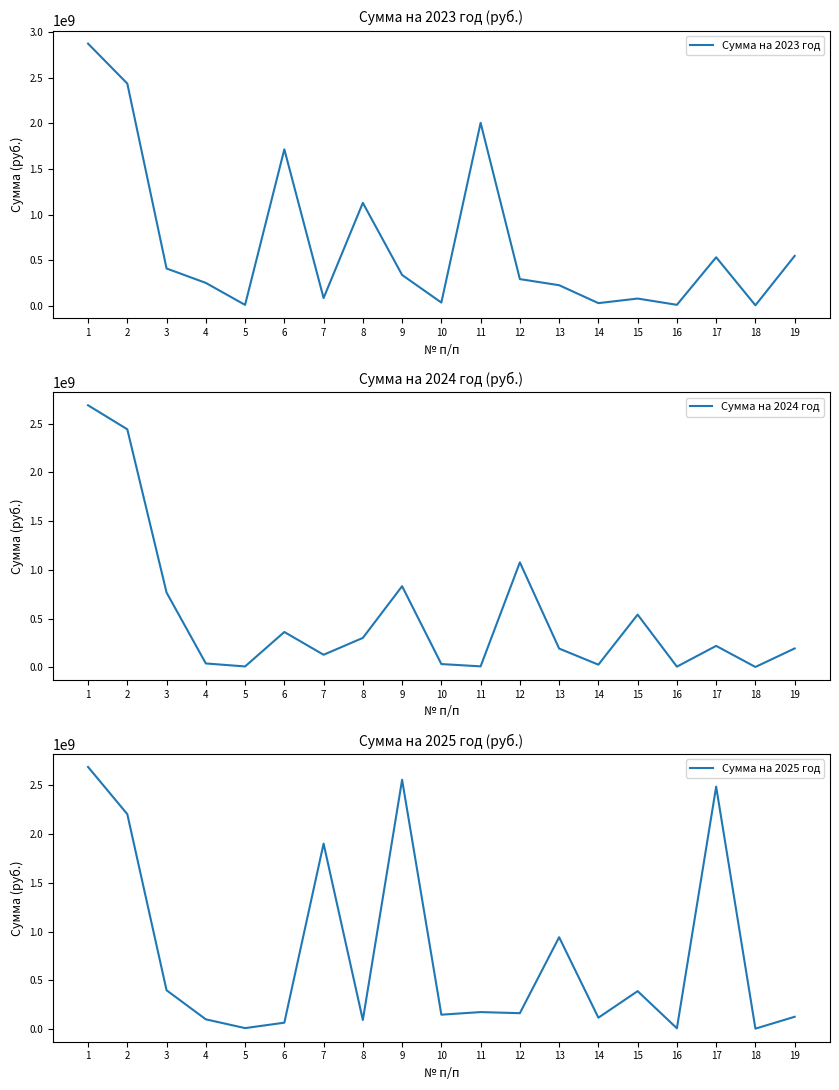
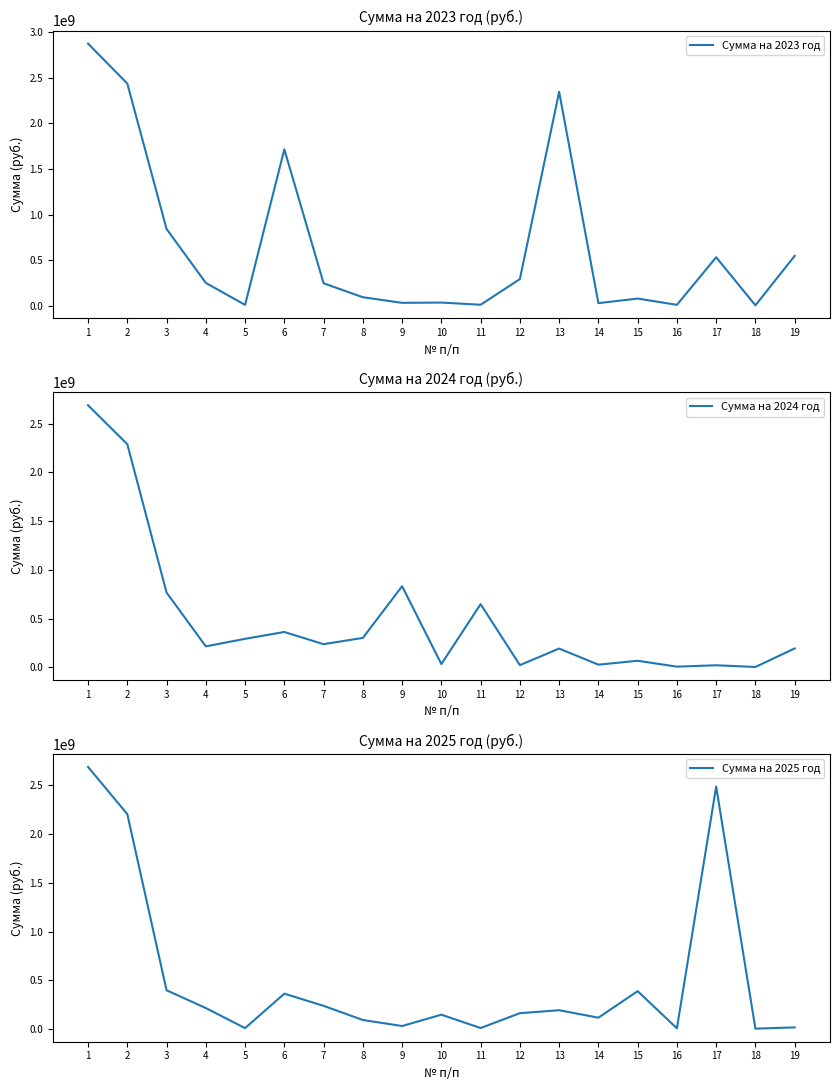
Сумма на 2023 год (руб.), 3: 400000000 -> 800000000
Сумма на 2023 год (руб.), 7: 100000000 -> 200000000
Сумма на 2023 год (руб.), 8: 1100000000 -> 100000000
Сумма на 2023 год (руб.), 9: 300000000 -> 0
Сумма на 2023 год (руб.), 11: 2000000000 -> 0
Сумма на 2023 год (руб.), 13: 200000000 -> 2300000000
Сумма на 2024 год (руб.), 2: 2400000000 -> 2300000000
Сумма на 2024 год (руб.), 4: 0 -> 200000000
Сумма на 2024 год (руб.), 5: 0 -> 300000000
Сумма на 2024 год (руб.), 7: 100000000 -> 200000000
Сумма на 2024 год (руб.), 11: 0 -> 600000000
Сумма на 2024 год (руб.), 12: 1100000000 -> 0
Сумма на 2024 год (руб.), 15: 500000000 -> 100000000
Сумма на 2024 год (руб.), 17: 200000000 -> 0
Сумма на 2025 год (руб.), 4: 100000000 -> 200000000
Сумма на 2025 год (руб.), 6: 100000000 -> 400000000
Сумма на 2025 год (руб.), 7: 1900000000 -> 200000000
Сумма на 2025 год (руб.), 9: 2600000000 -> 0
Сумма на 2025 год (руб.), 11: 200000000 -> 0
Сумма на 2025 год (руб.), 13: 900000000 -> 200000000
Сумма на 2025 год (руб.), 19: 100000000 -> 0
